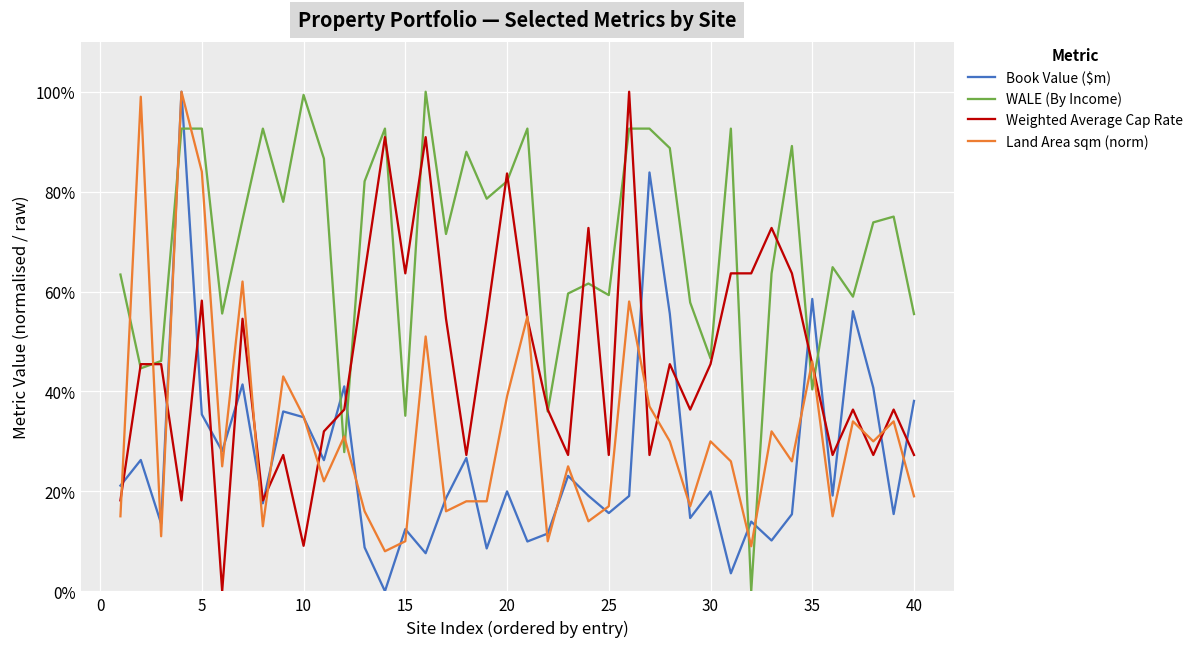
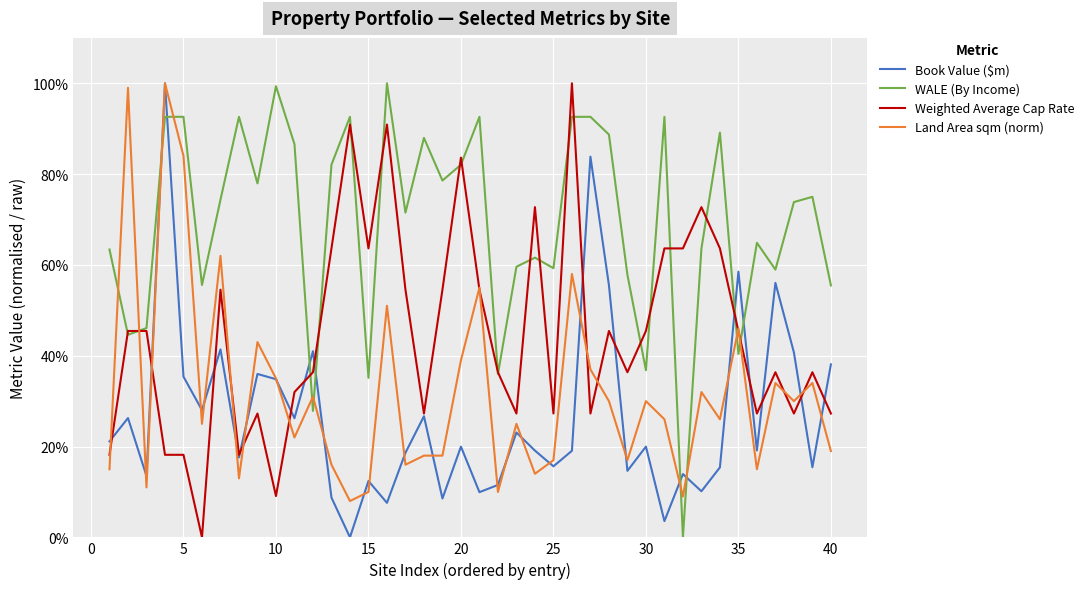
Weighted Average Cap Rate, 5: 58% -> 18%
WALE (By Income), 30: 47% -> 37%
